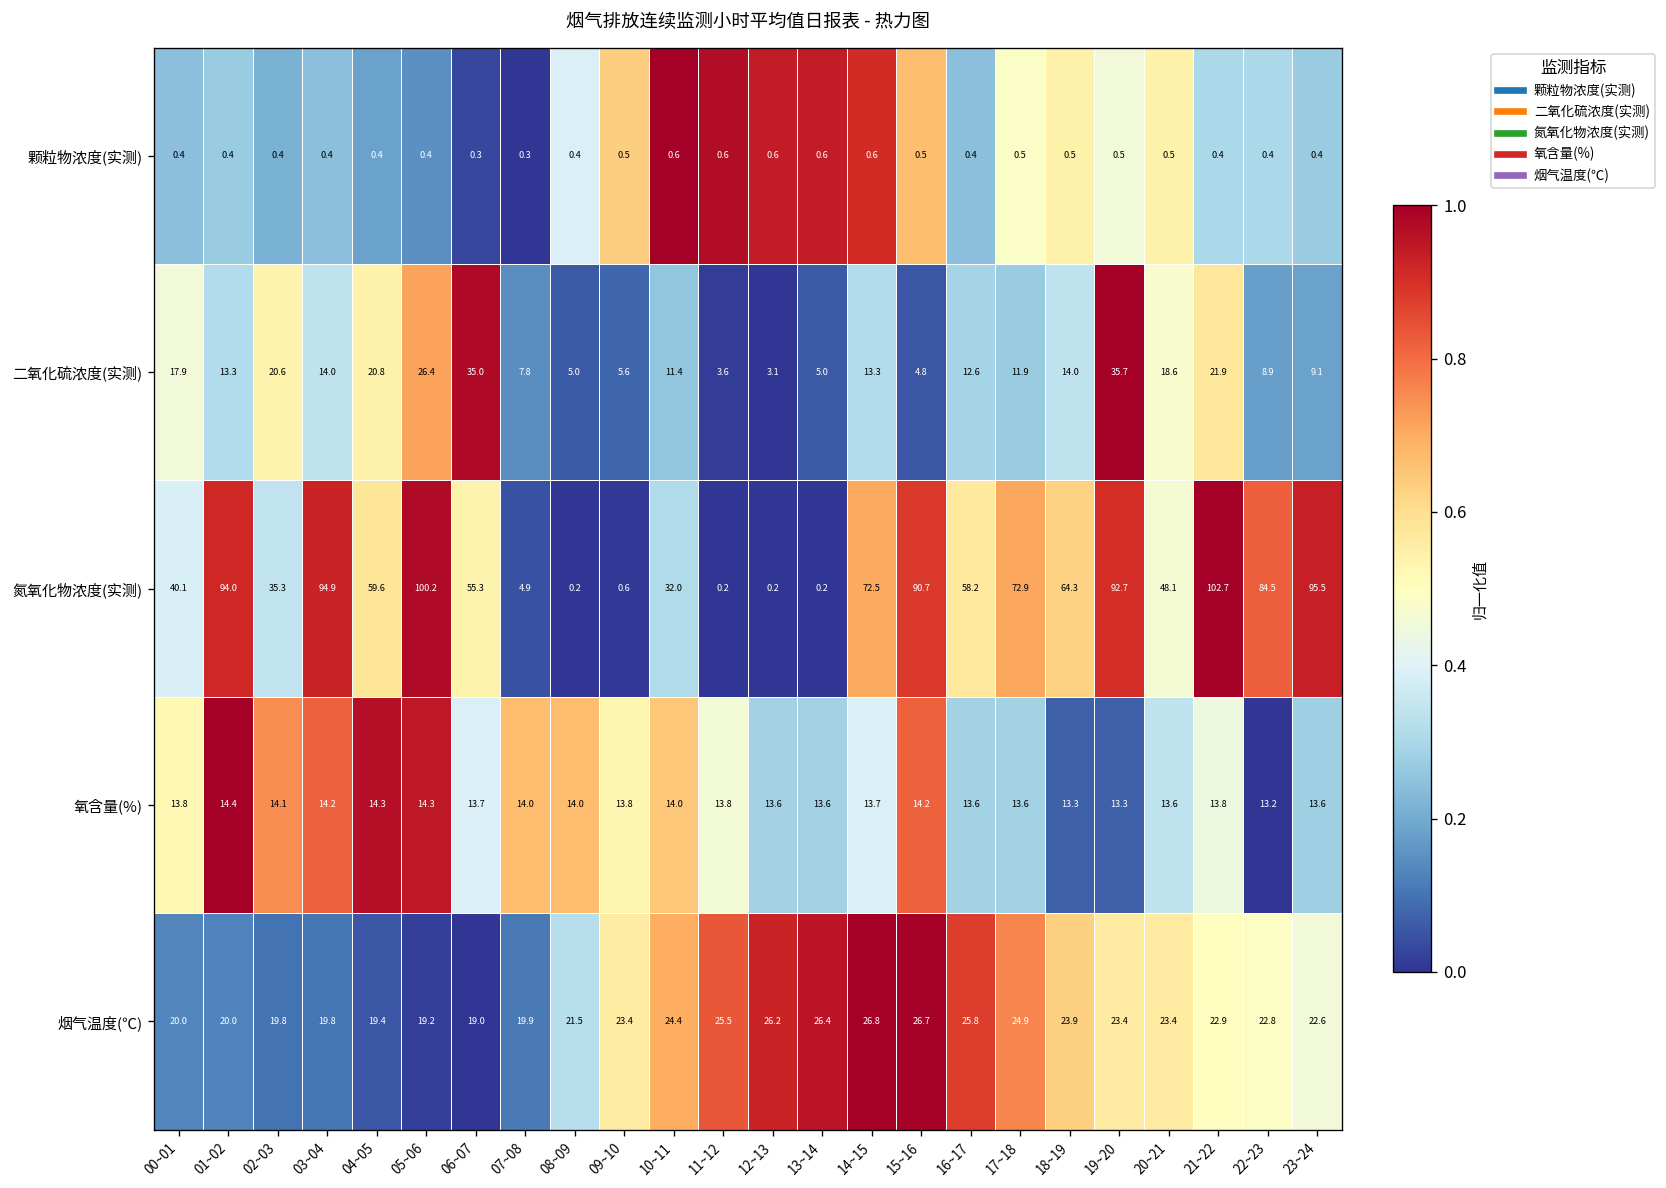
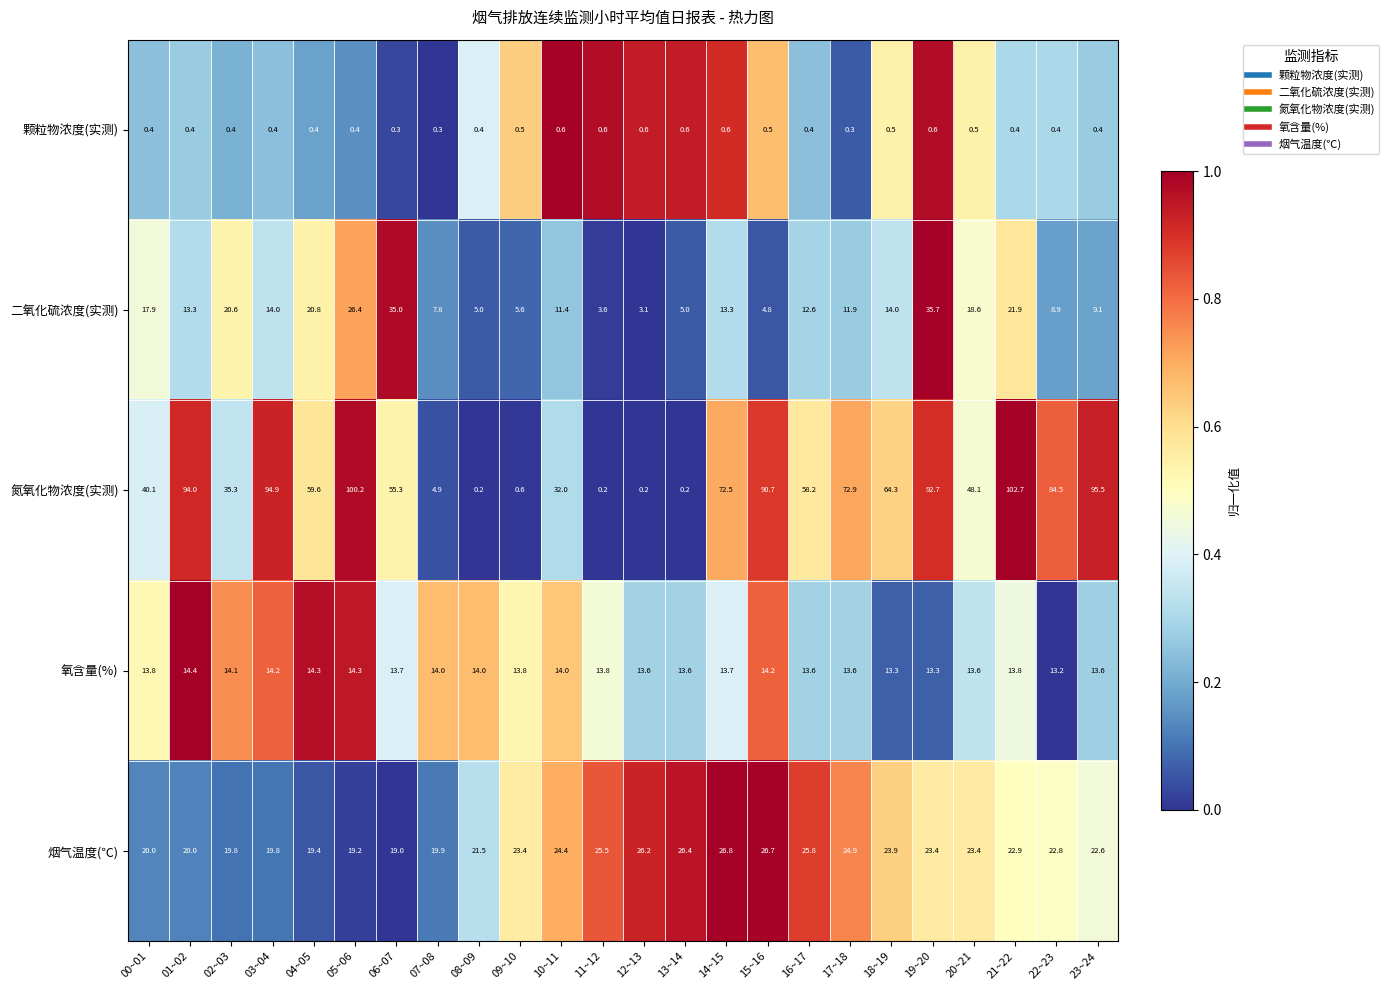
颗粒物浓度(实测), 17~18: 0.5 -> 0.3
颗粒物浓度(实测), 19~20: 0.5 -> 0.6
